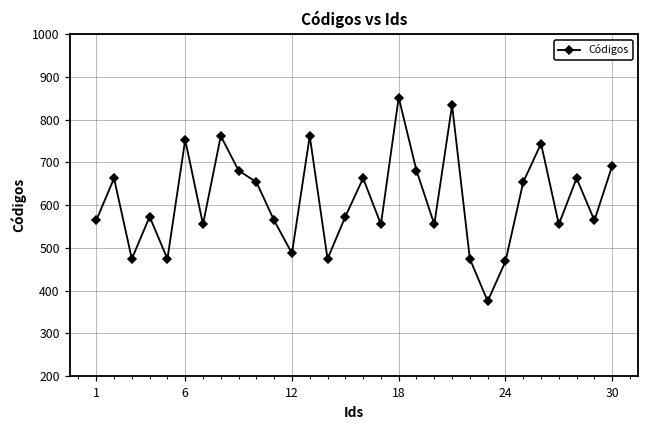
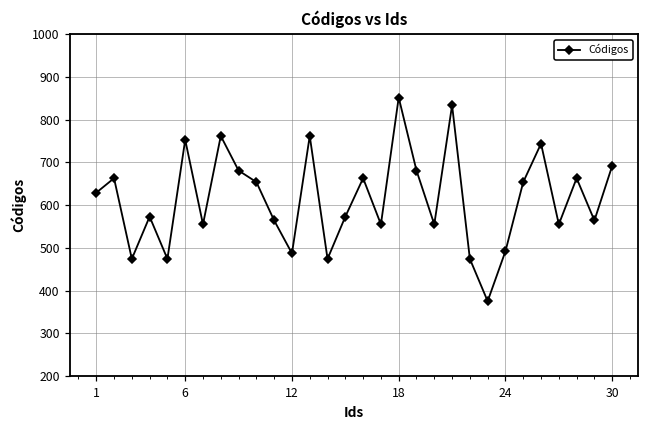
1: 560 -> 630
24: 470 -> 490
